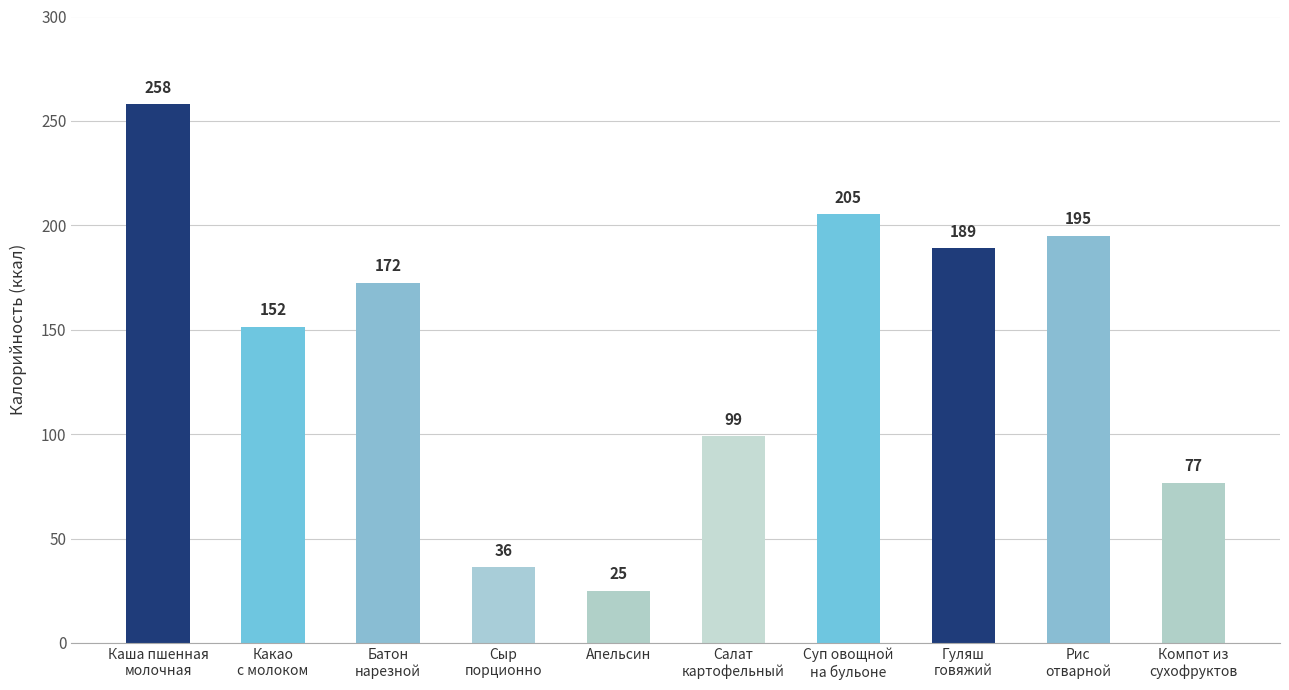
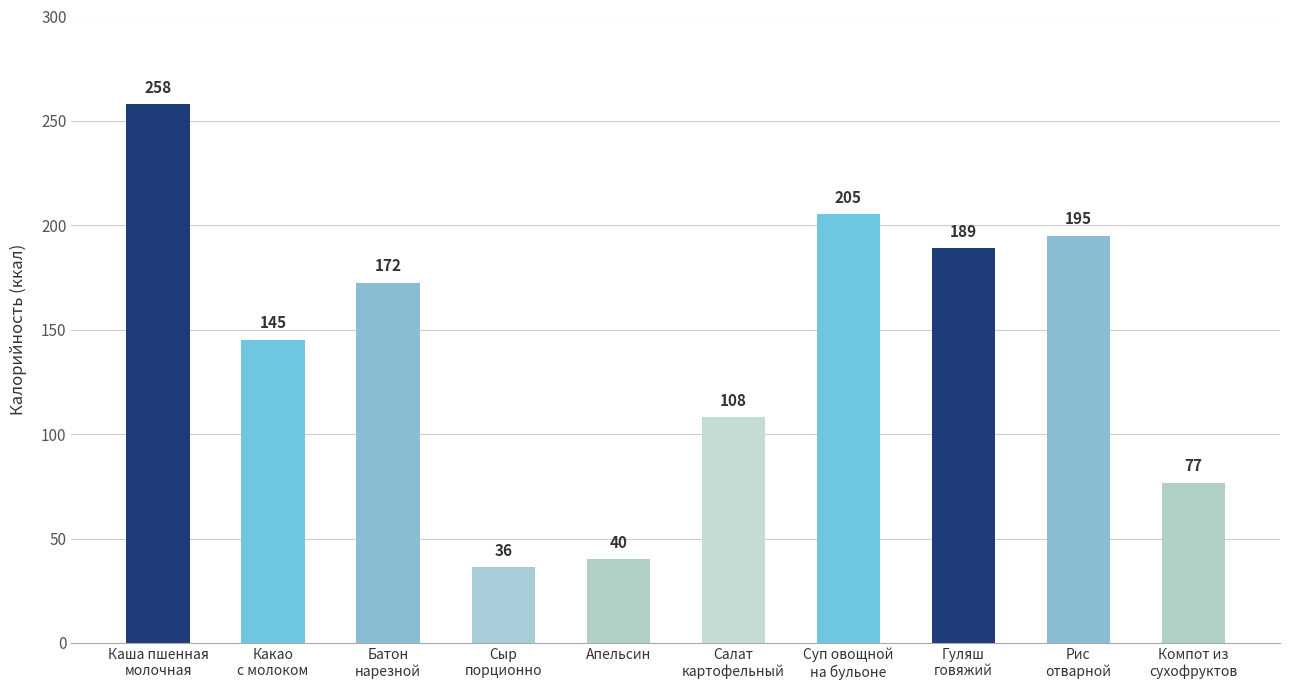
Какао с молоком: 152 -> 145
Апельсин: 25 -> 40
Салат картофельный: 99 -> 108
